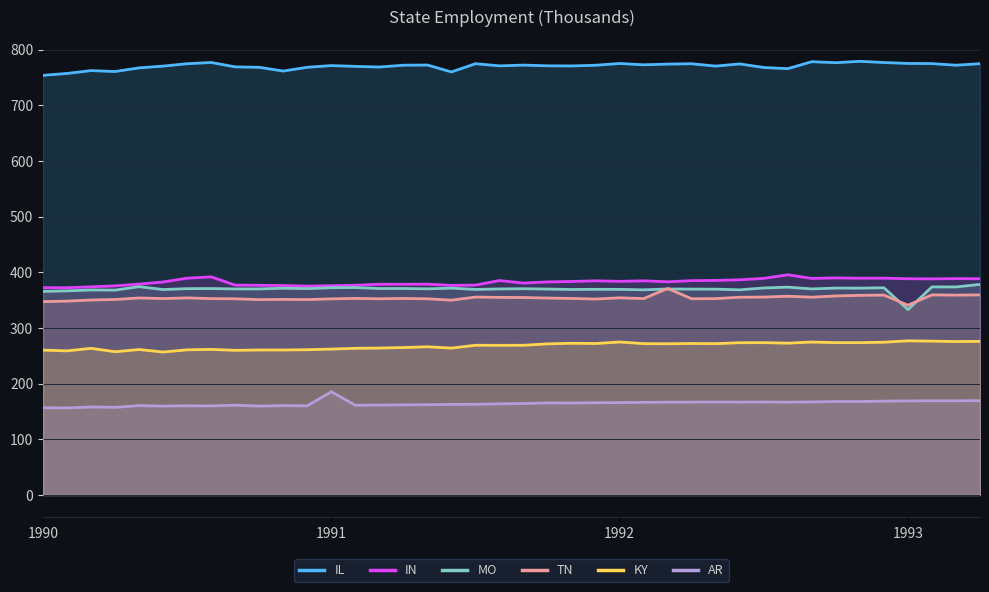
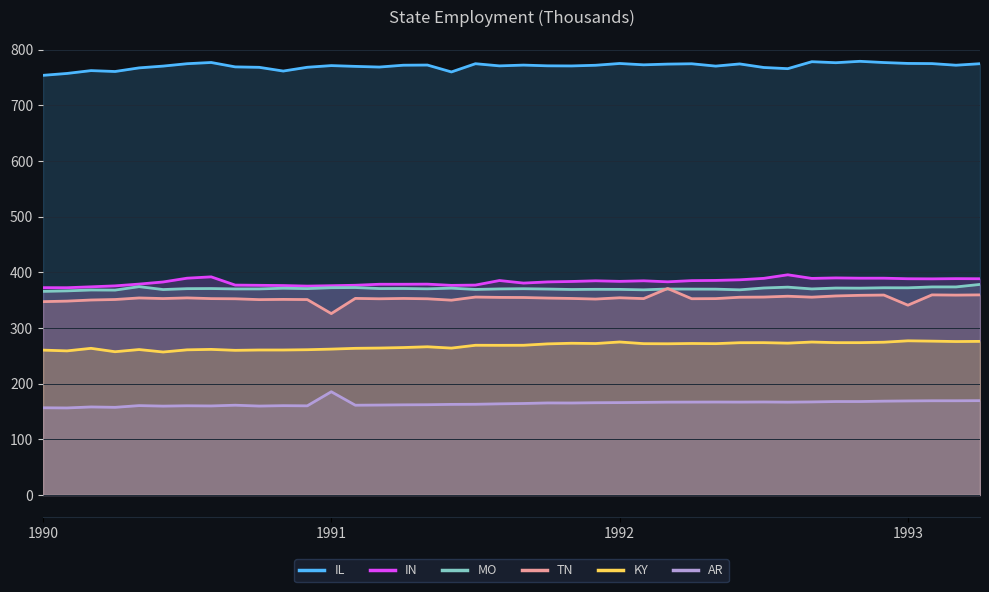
TN, 1991: 350 -> 330
MO, 1993: 330 -> 370
